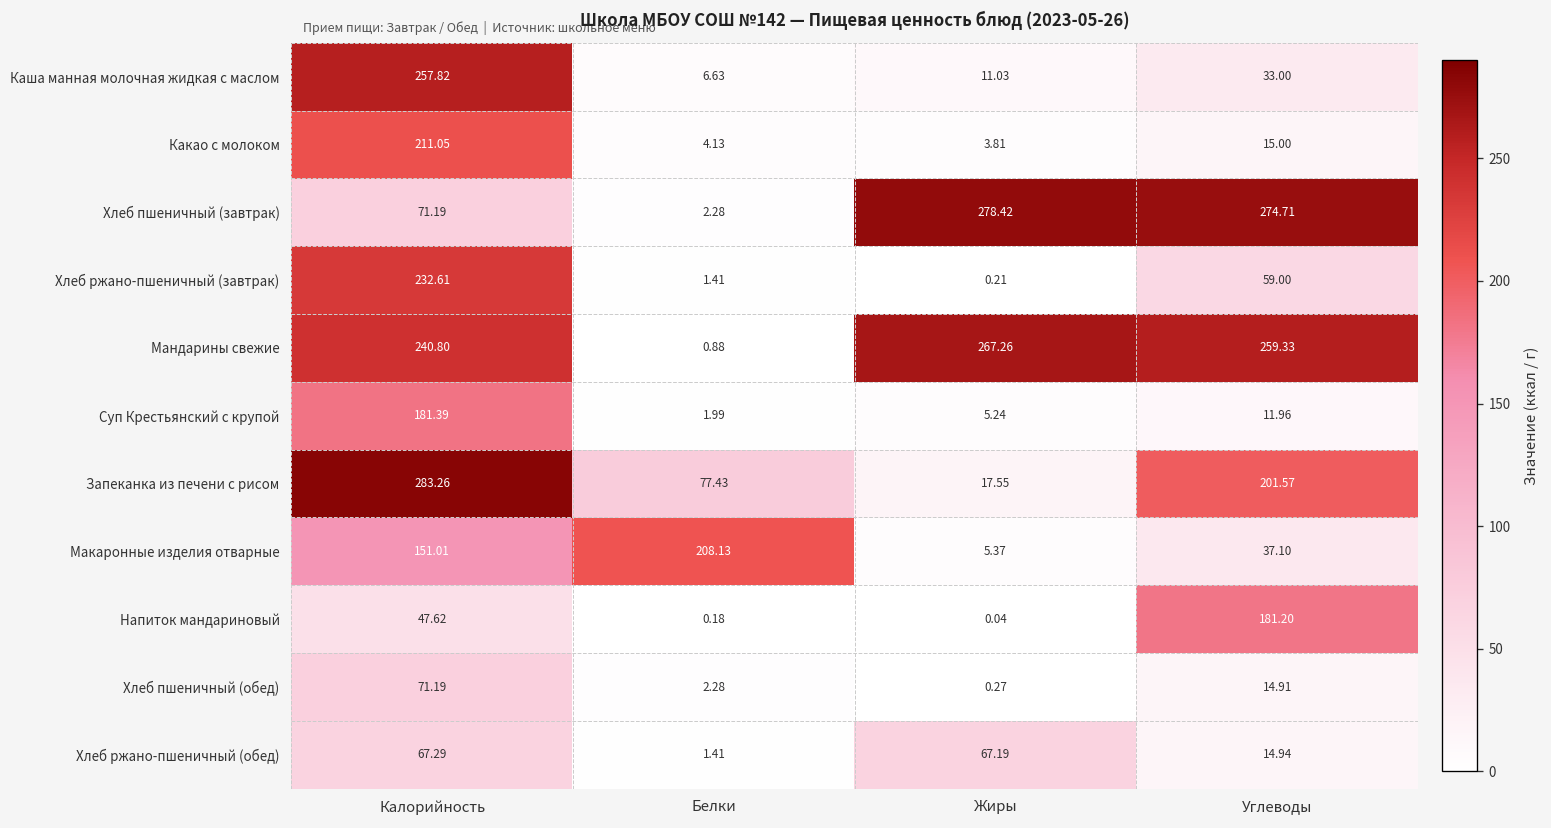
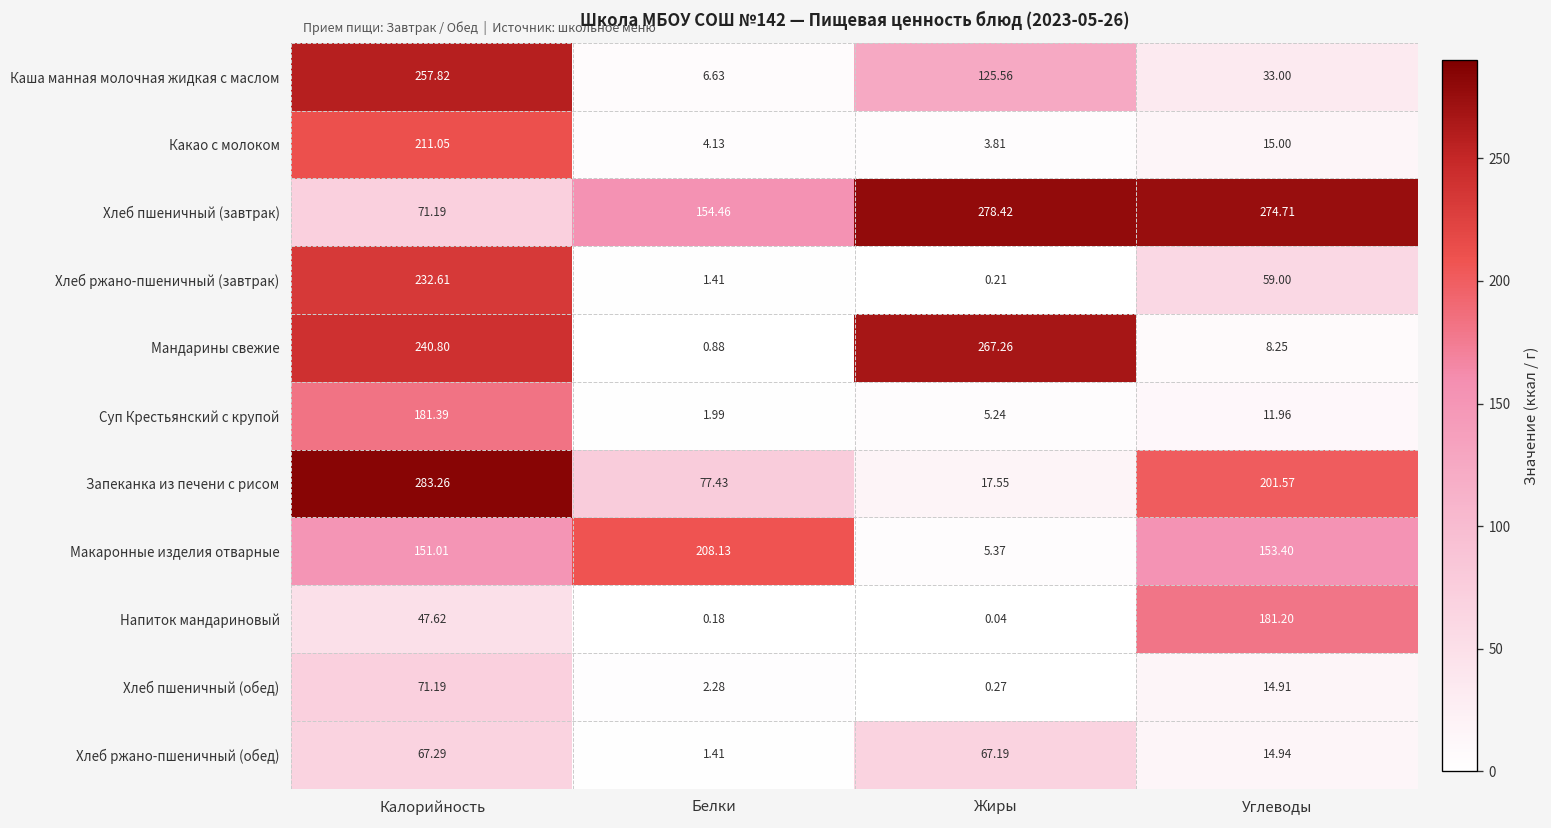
Каша манная молочная жидкая с маслом, Жиры: 11.03 -> 125.56
Хлеб пшеничный (завтрак), Белки: 2.28 -> 154.46
Мандарины свежие, Углеводы: 259.33 -> 8.25
Макаронные изделия отварные, Углеводы: 37.10 -> 153.40
